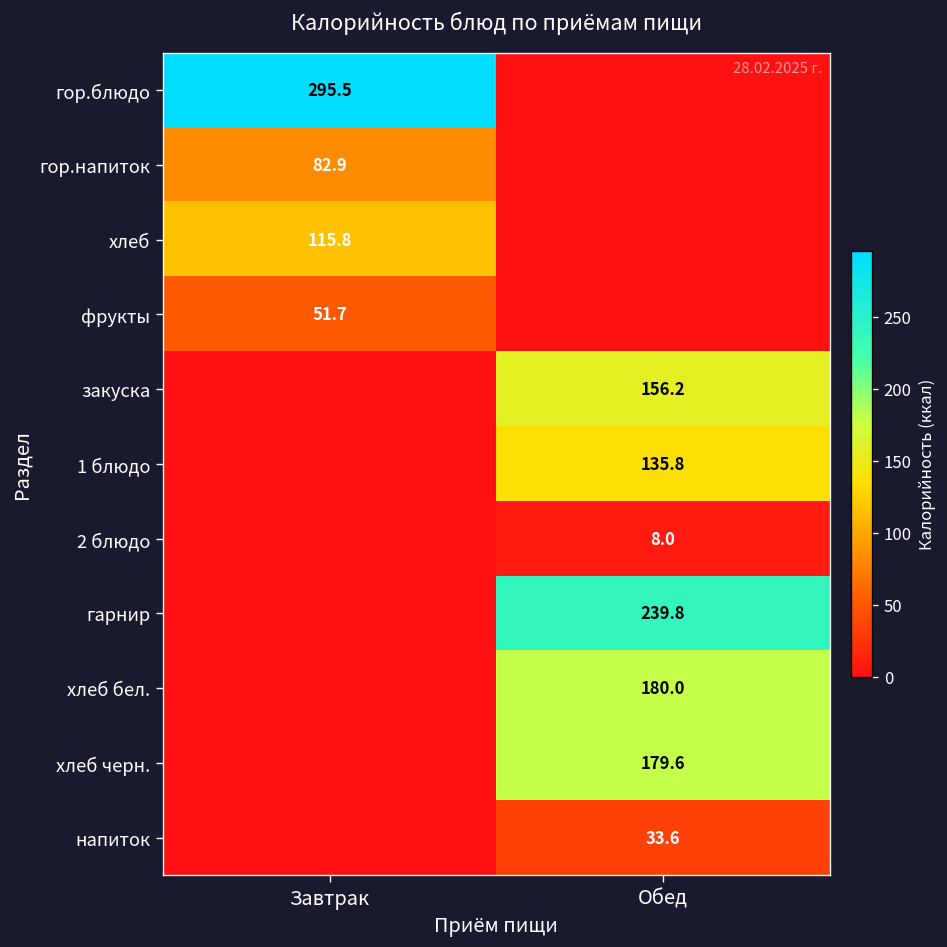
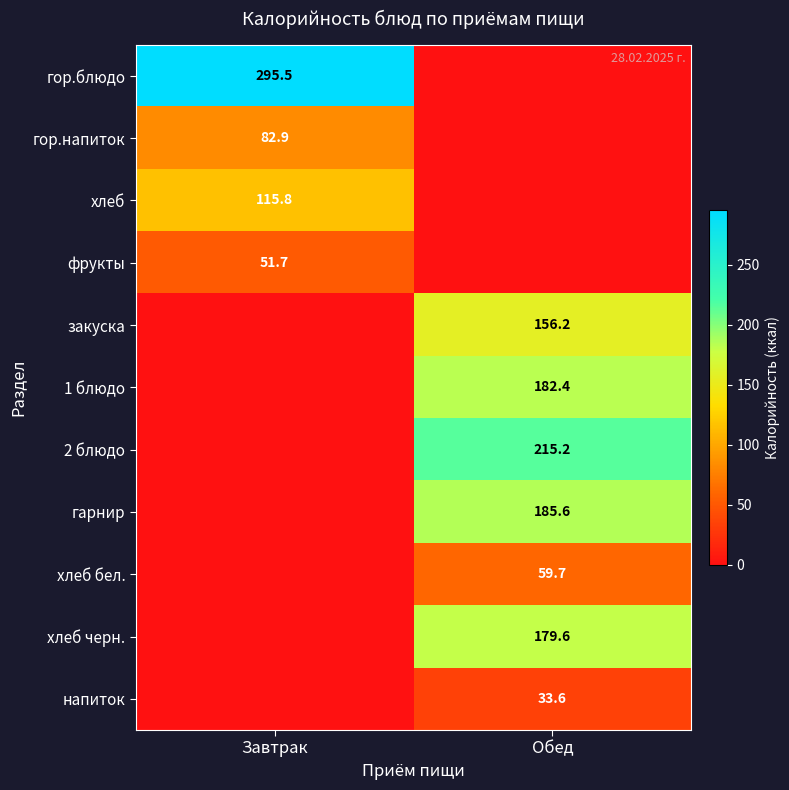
1 блюдо, Обед: 135.8 -> 182.4
2 блюдо, Обед: 8.0 -> 215.2
гарнир, Обед: 239.8 -> 185.6
хлеб бел., Обед: 180.0 -> 59.7
